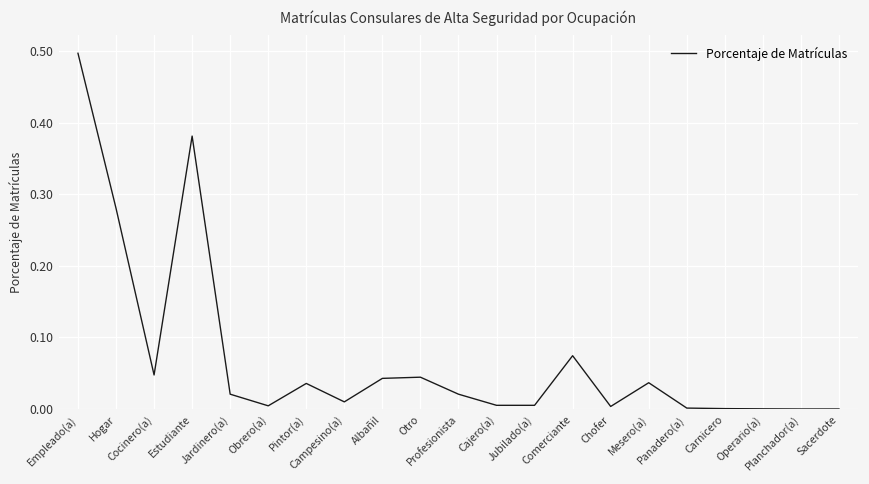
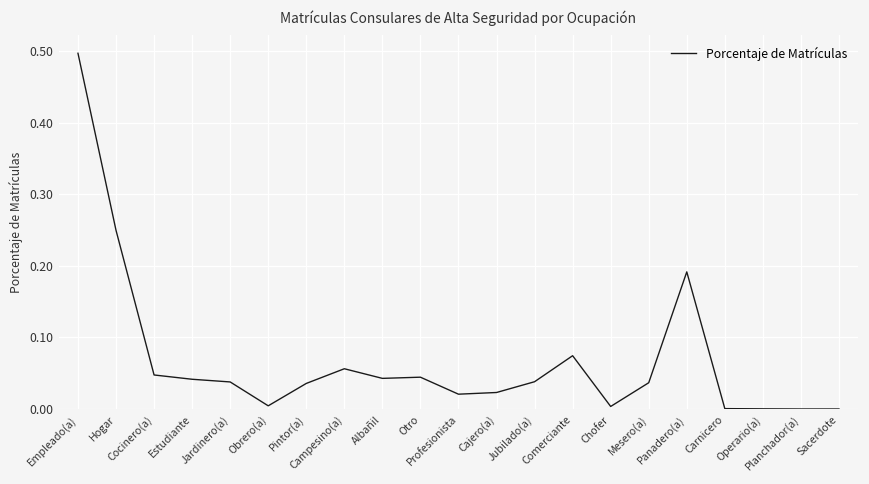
Hogar: 0.28 -> 0.25
Estudiante: 0.38 -> 0.04
Jardinero(a): 0.02 -> 0.04
Campesino(a): 0.01 -> 0.06
Cajero(a): 0.01 -> 0.02
Jubilado(a): 0.01 -> 0.04
Panadero(a): 0.00 -> 0.19
